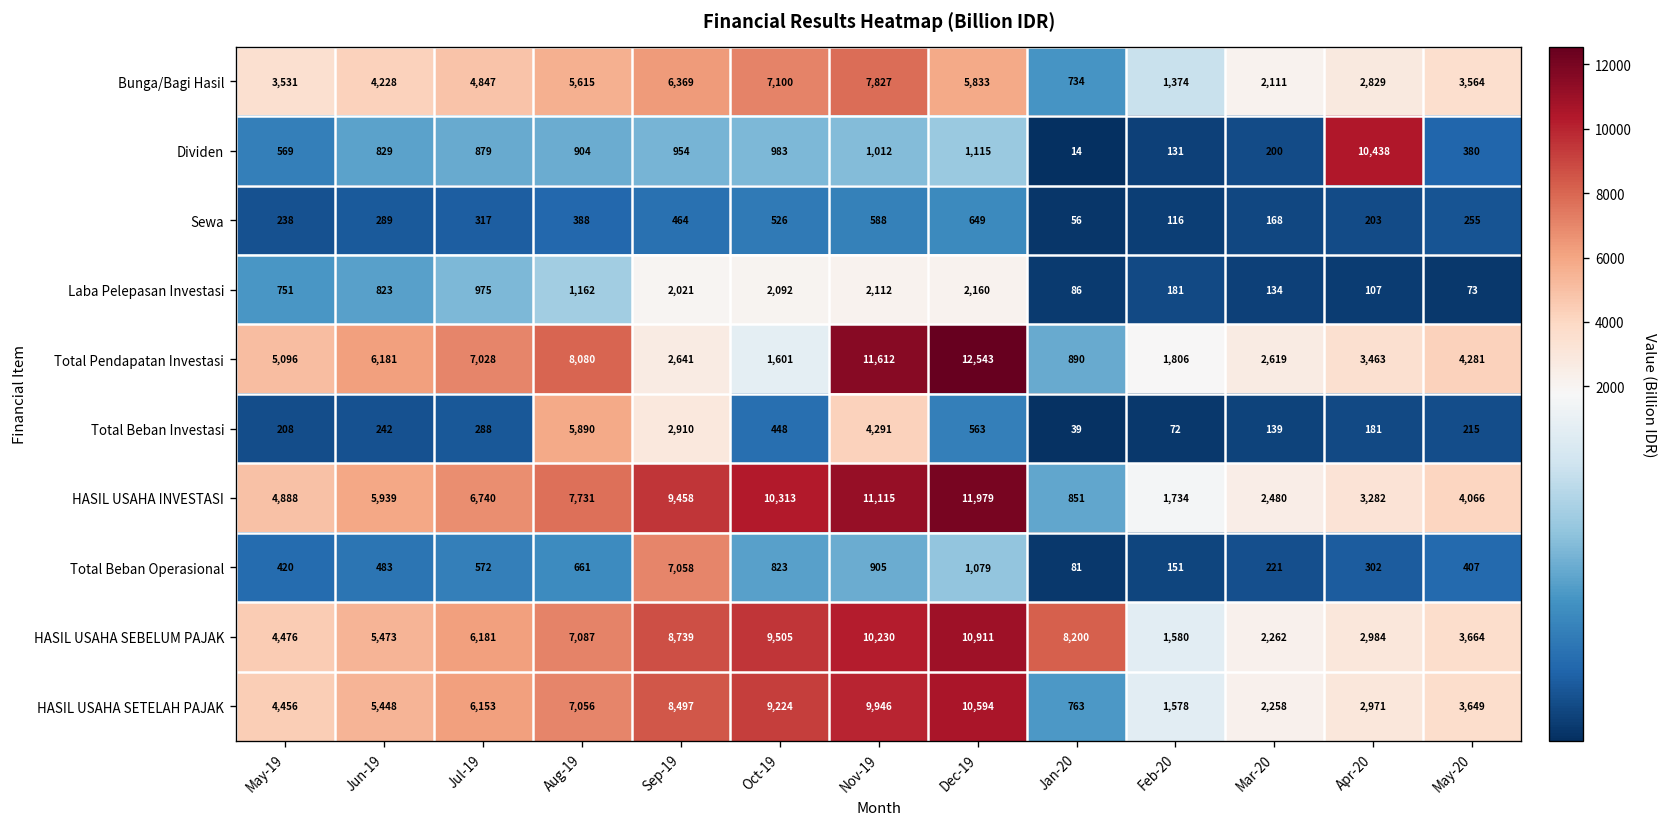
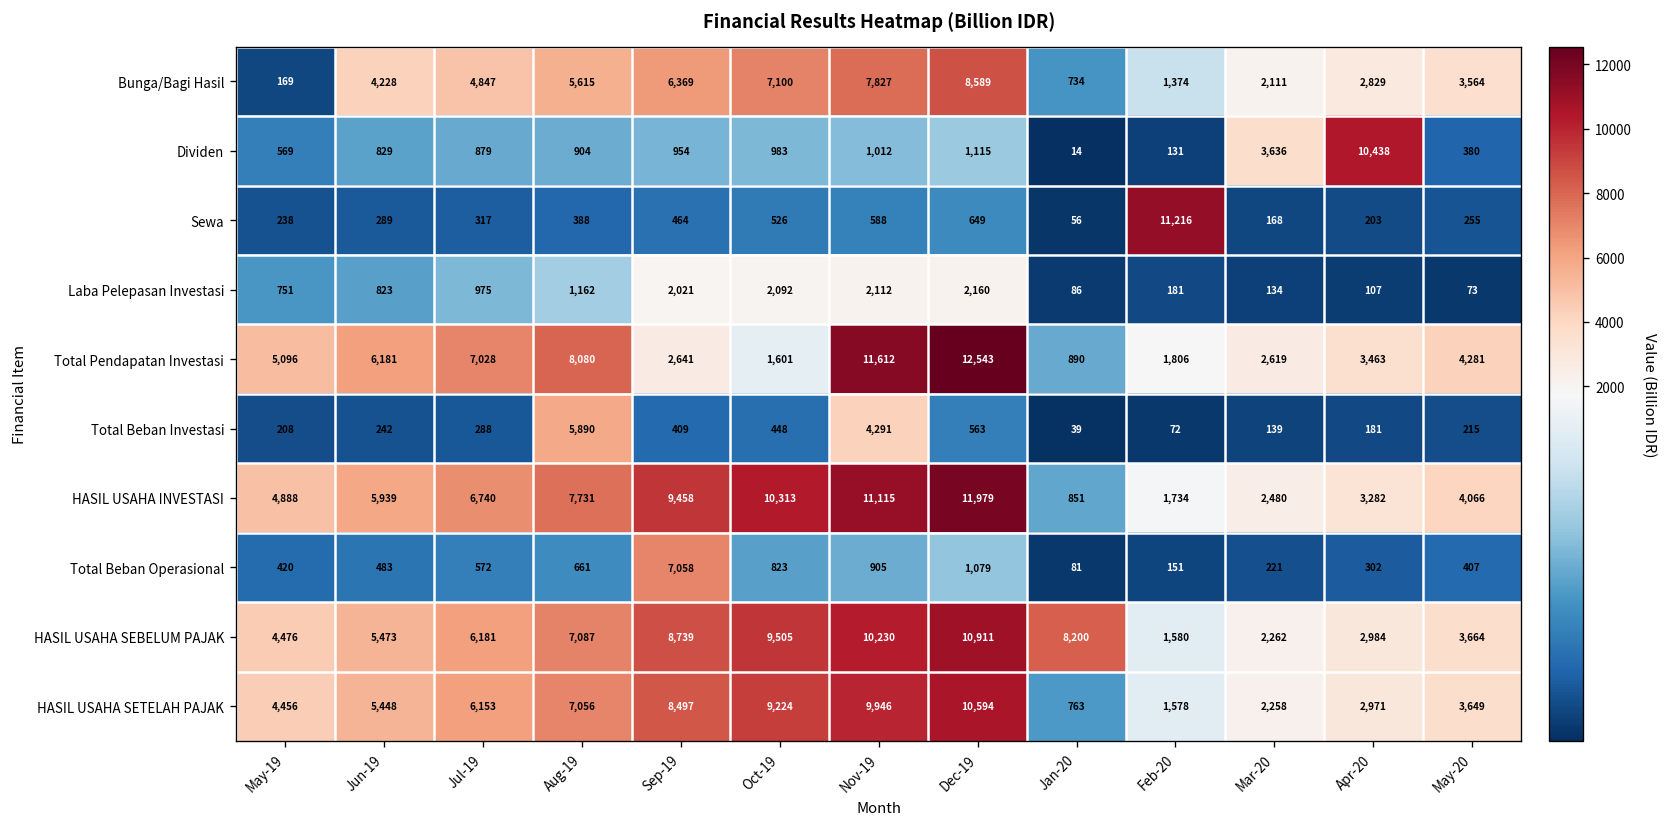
Bunga/Bagi Hasil, May-19: 3,531 -> 169
Bunga/Bagi Hasil, Dec-19: 5,833 -> 8,589
Dividen, Mar-20: 200 -> 3,636
Sewa, Feb-20: 116 -> 11,216
Total Beban Investasi, Sep-19: 2,910 -> 409
